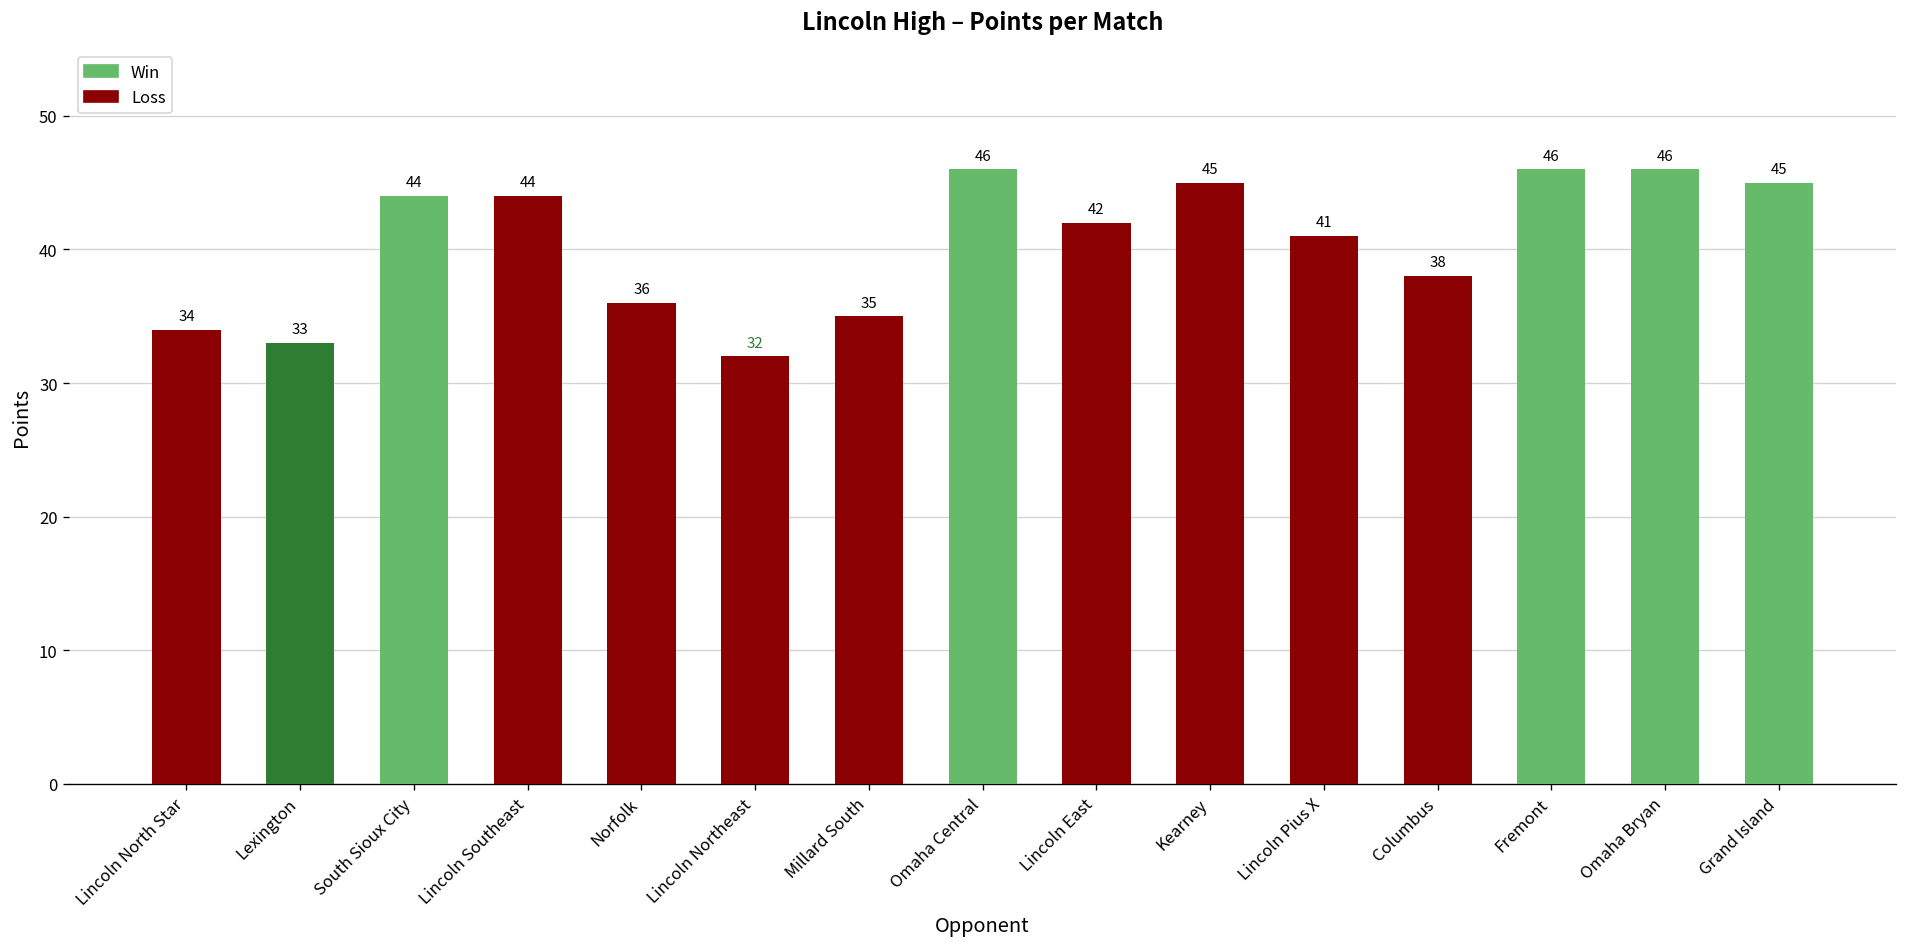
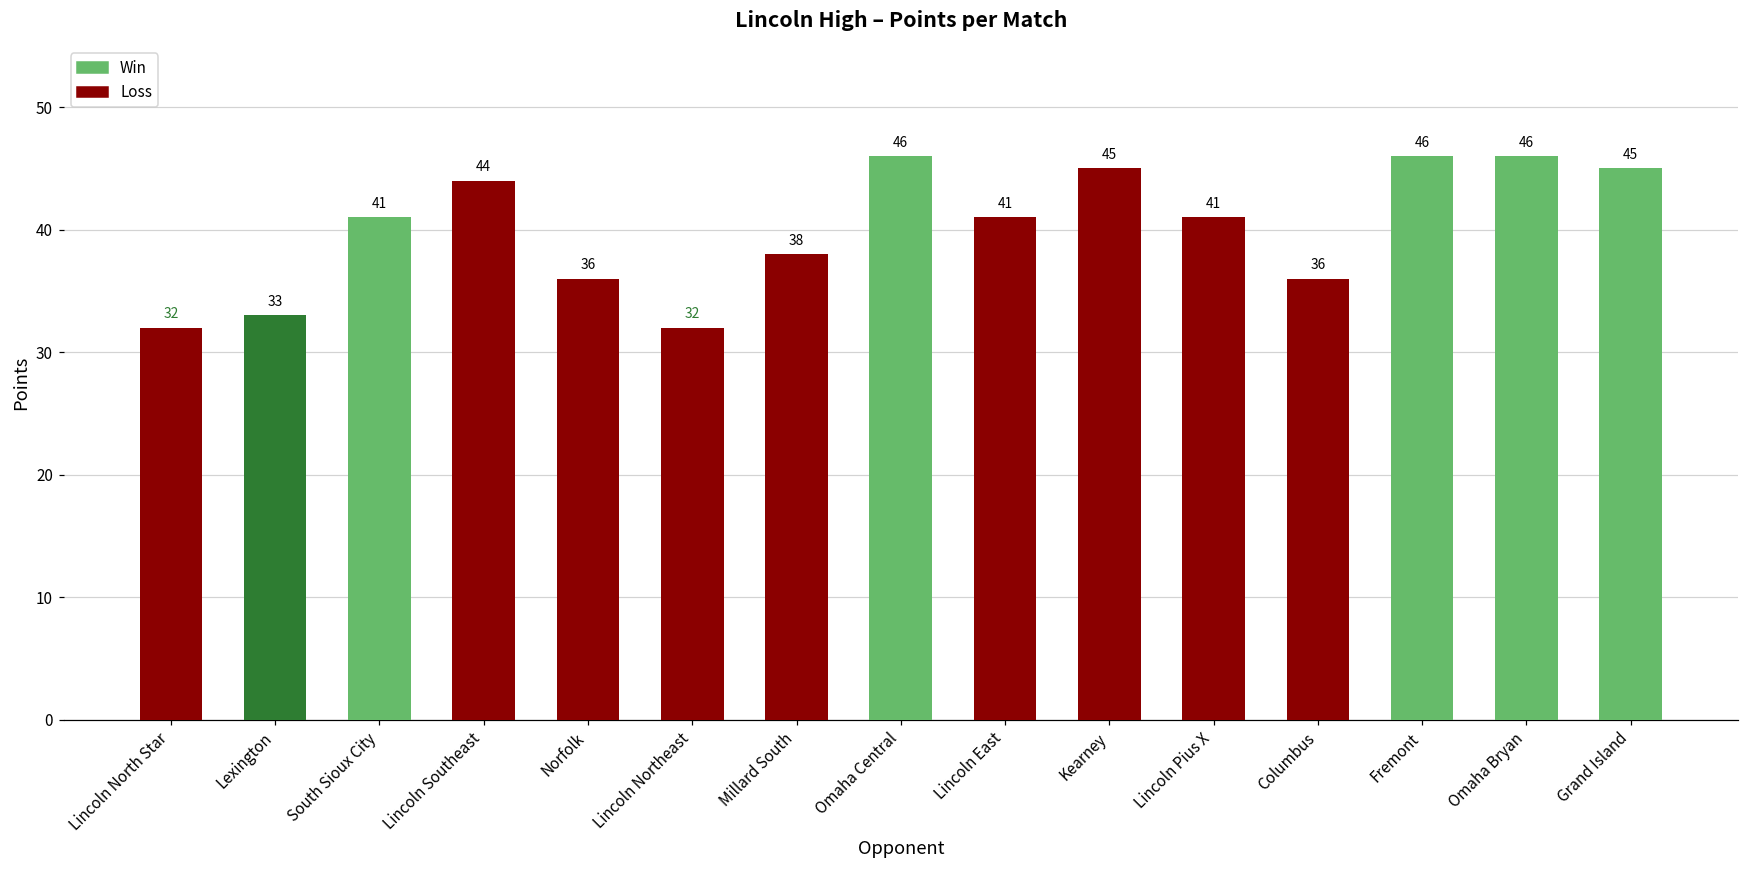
Lincoln North Star: 34 -> 32
South Sioux City: 44 -> 41
Millard South: 35 -> 38
Lincoln East: 42 -> 41
Columbus: 38 -> 36
